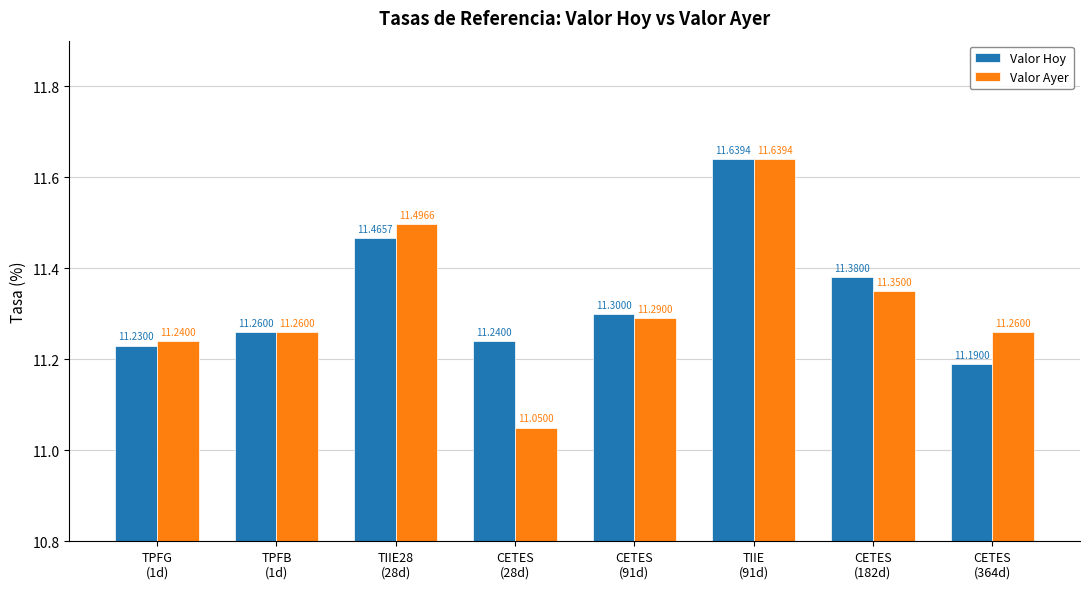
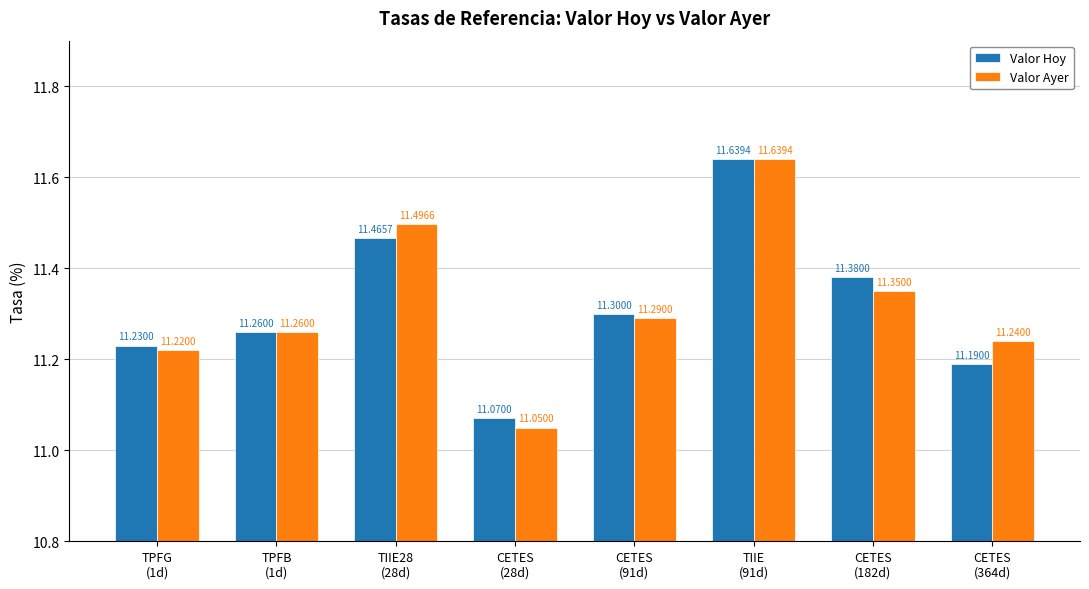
Valor Ayer, TPFG (1d): 11.2400 -> 11.2200
Valor Hoy, CETES (28d): 11.2400 -> 11.0700
Valor Ayer, CETES (364d): 11.2600 -> 11.2400
